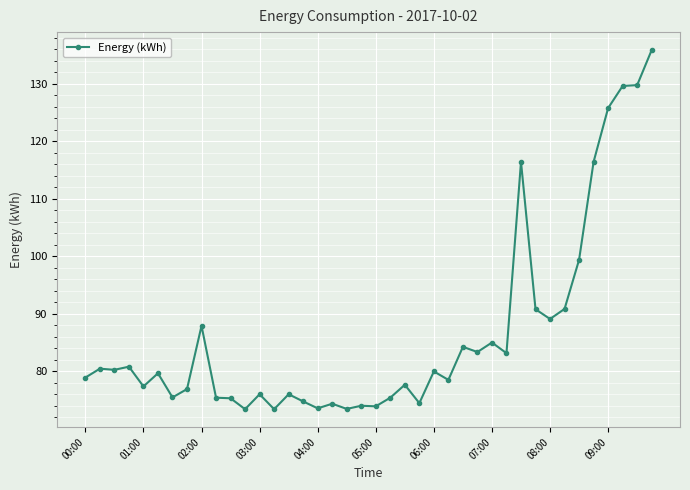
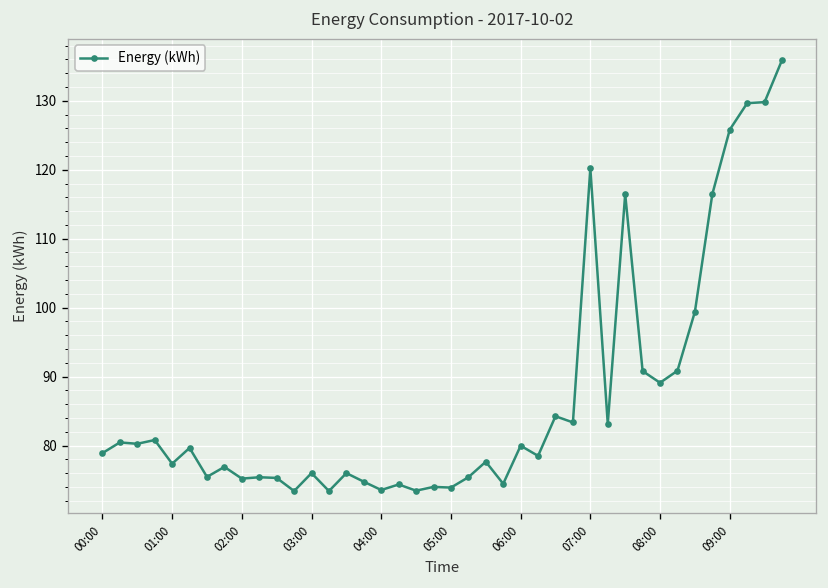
02:00: 88 -> 75
07:00: 85 -> 120
